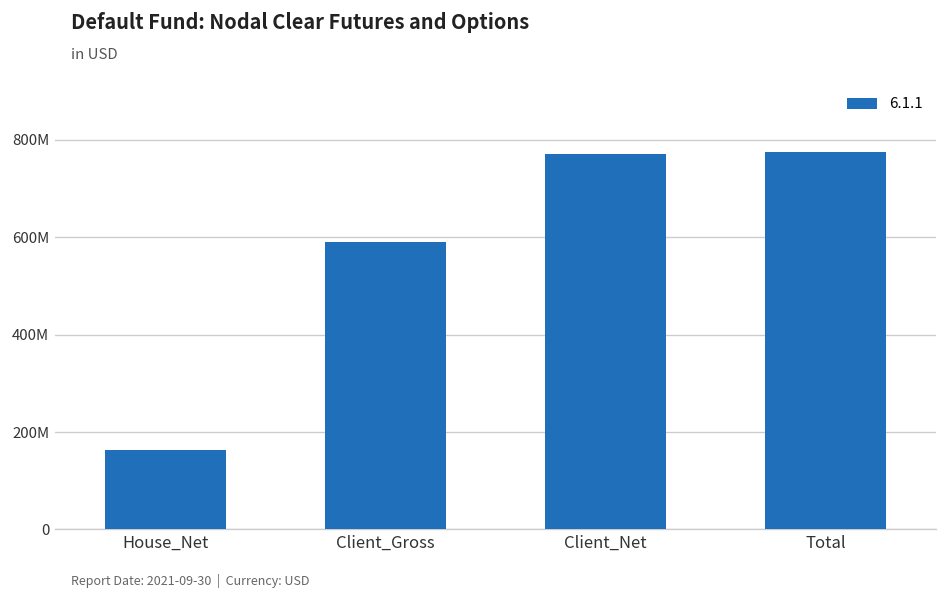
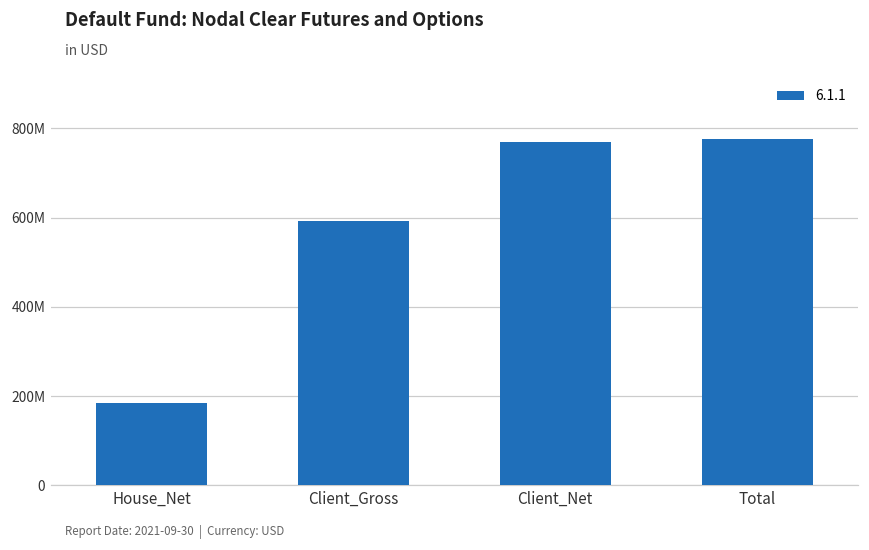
House_Net: 160000000 -> 180000000
